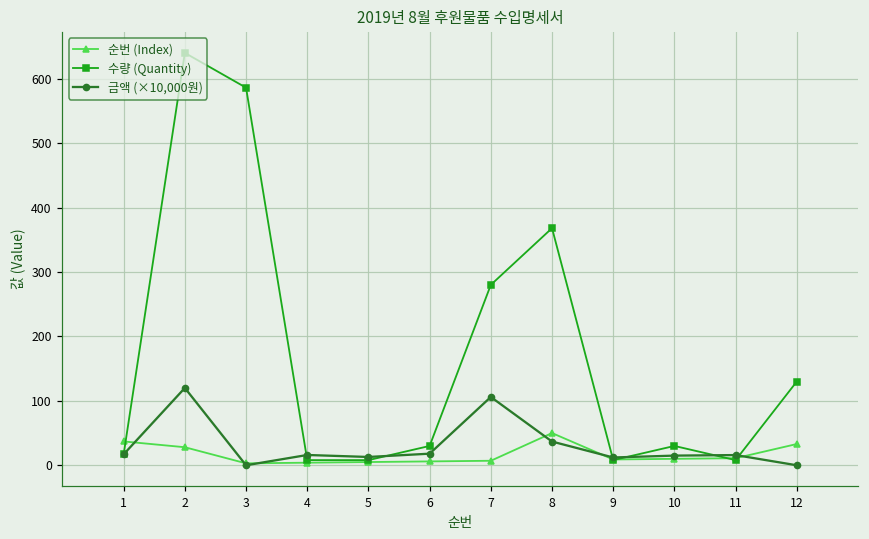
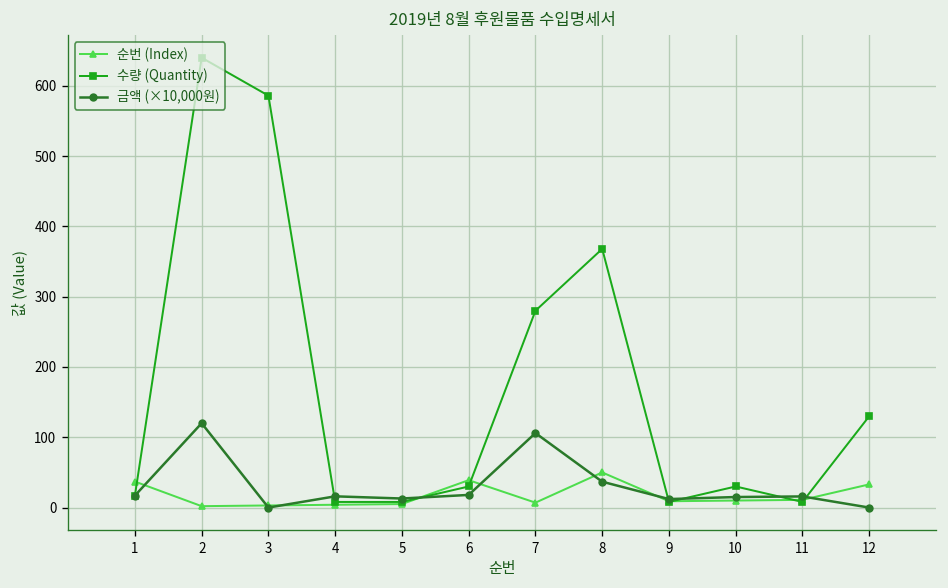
순번 (Index), 2: 30 -> 0
순번 (Index), 6: 10 -> 40
